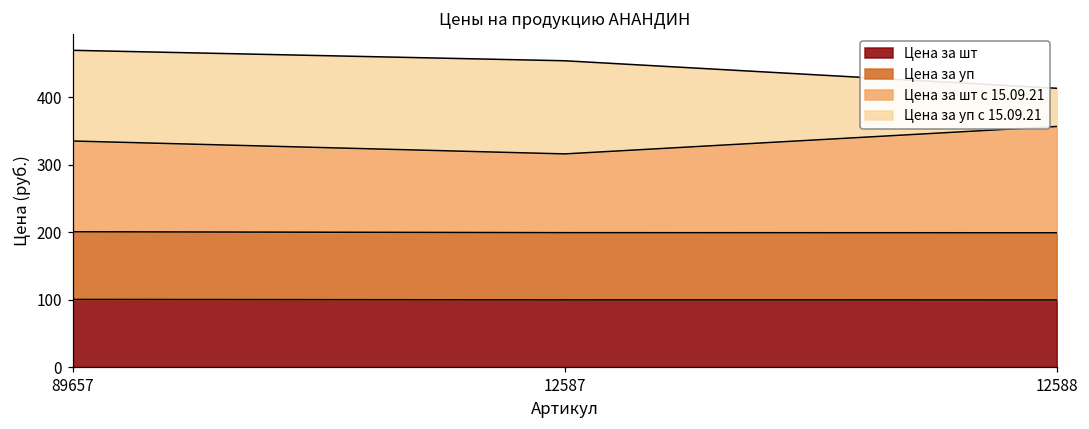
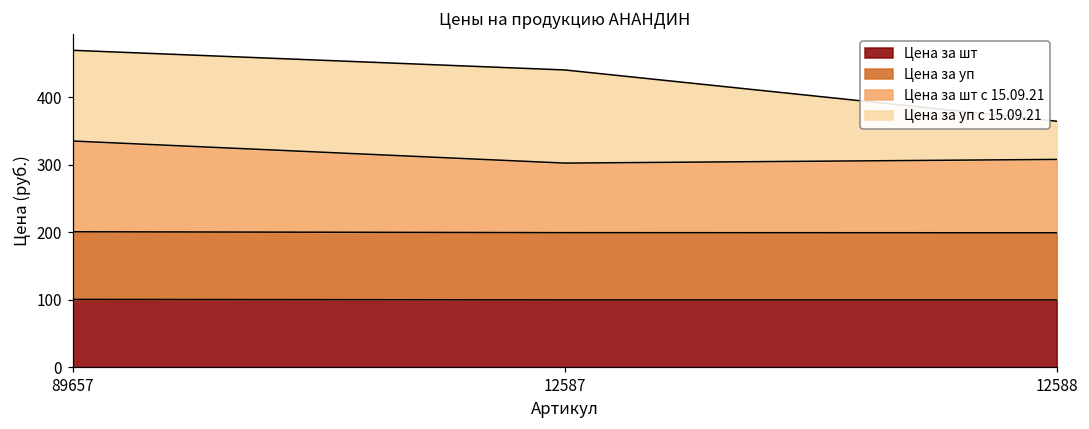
Цена за шт с 15.09.21, 12587: 120 -> 100
Цена за шт с 15.09.21, 12588: 160 -> 110
